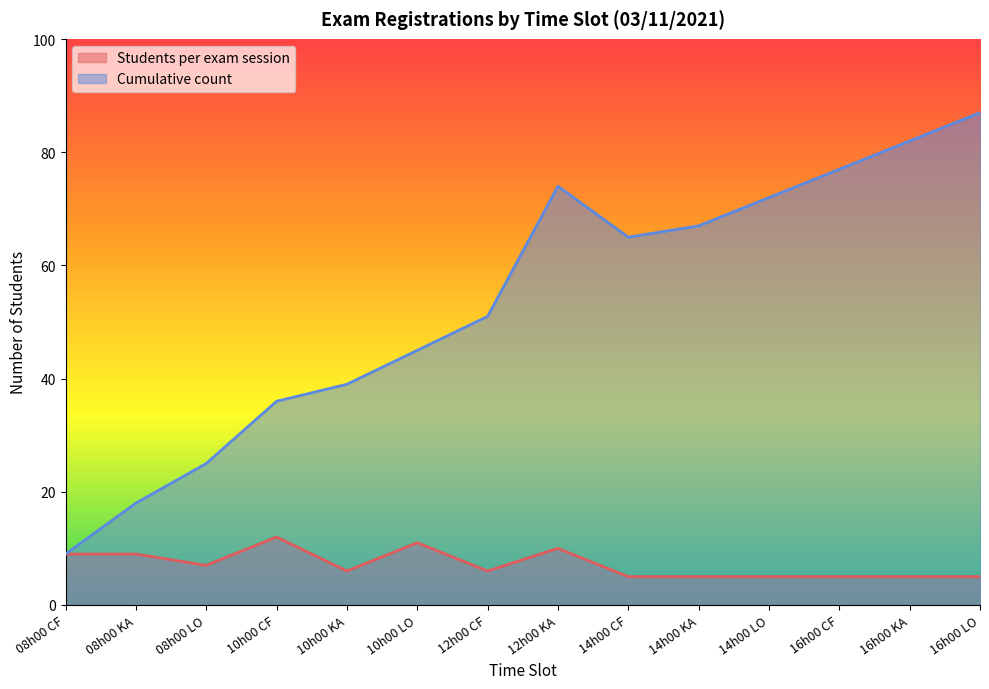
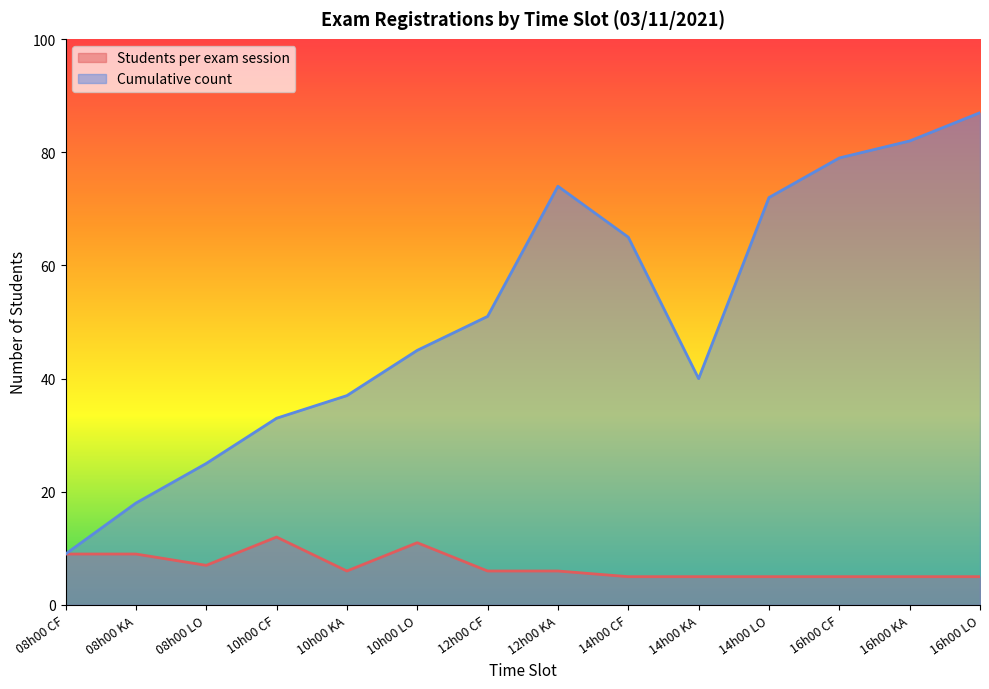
Cumulative count, 10h00 CF: 36 -> 33
Cumulative count, 10h00 KA: 39 -> 37
Students per exam session, 12h00 KA: 10 -> 6
Cumulative count, 14h00 KA: 67 -> 40
Cumulative count, 16h00 CF: 77 -> 79
